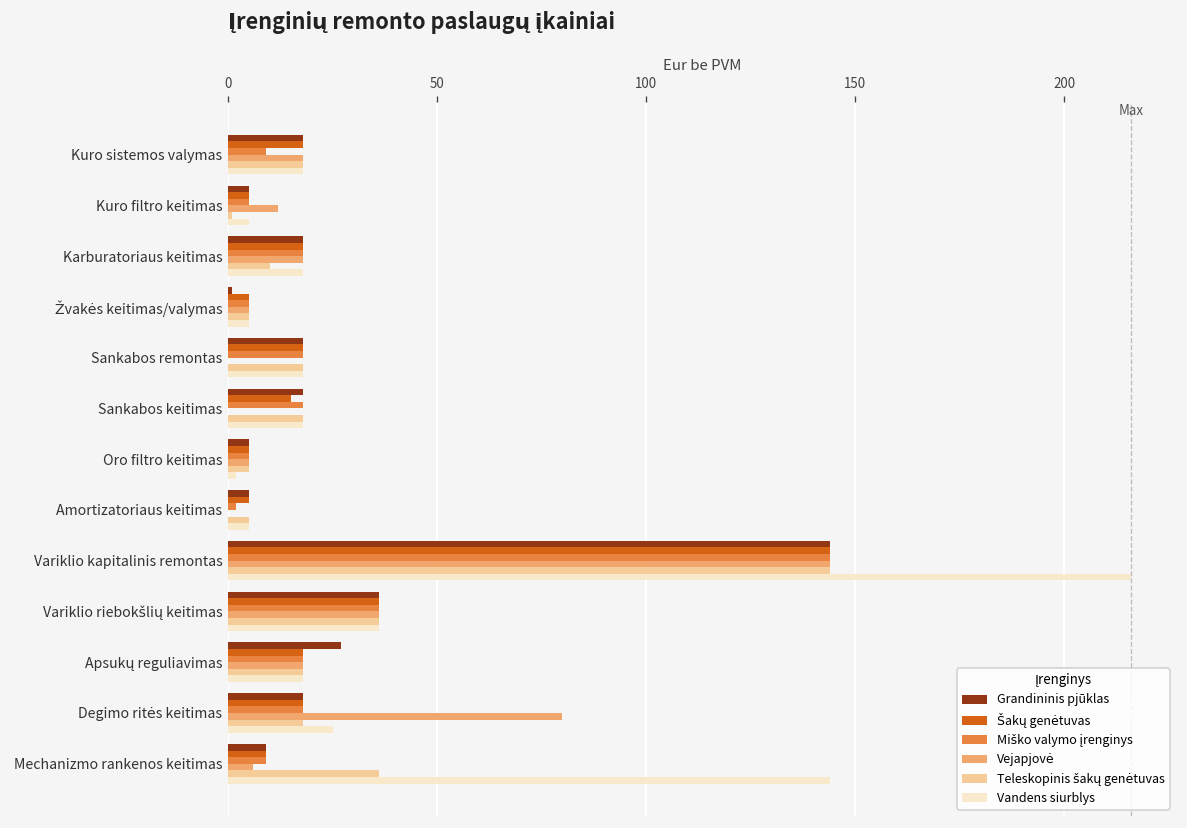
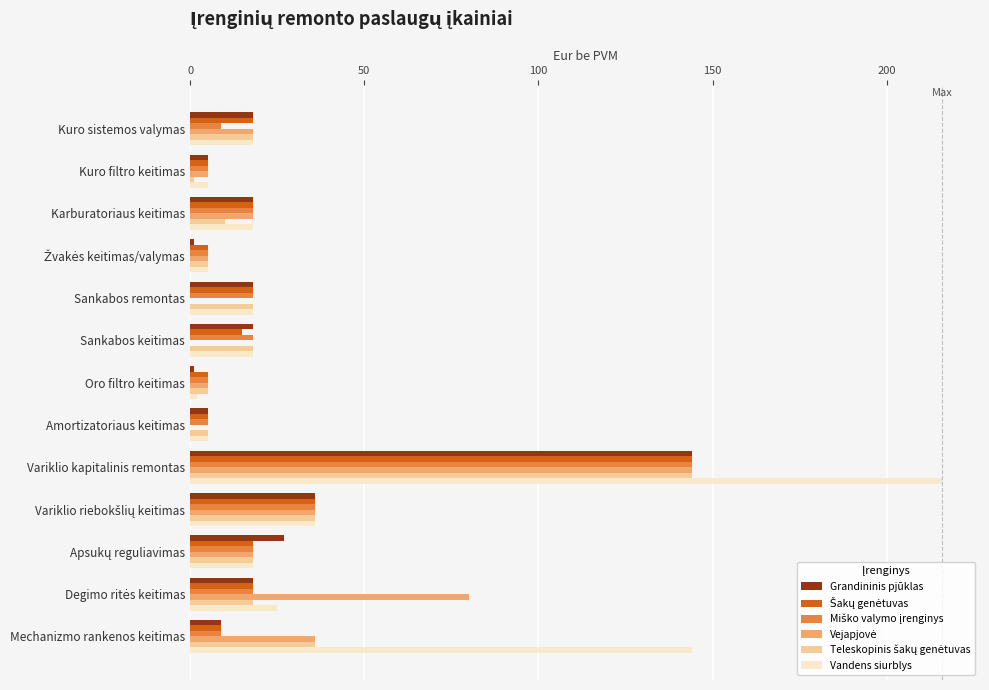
Vejapjovė, Kuro filtro keitimas: 12 -> 5
Grandininis pjūklas, Oro filtro keitimas: 5 -> 1
Miško valymo įrenginys, Amortizatoriaus keitimas: 2 -> 5
Vejapjovė, Mechanizmo rankenos keitimas: 6 -> 36
